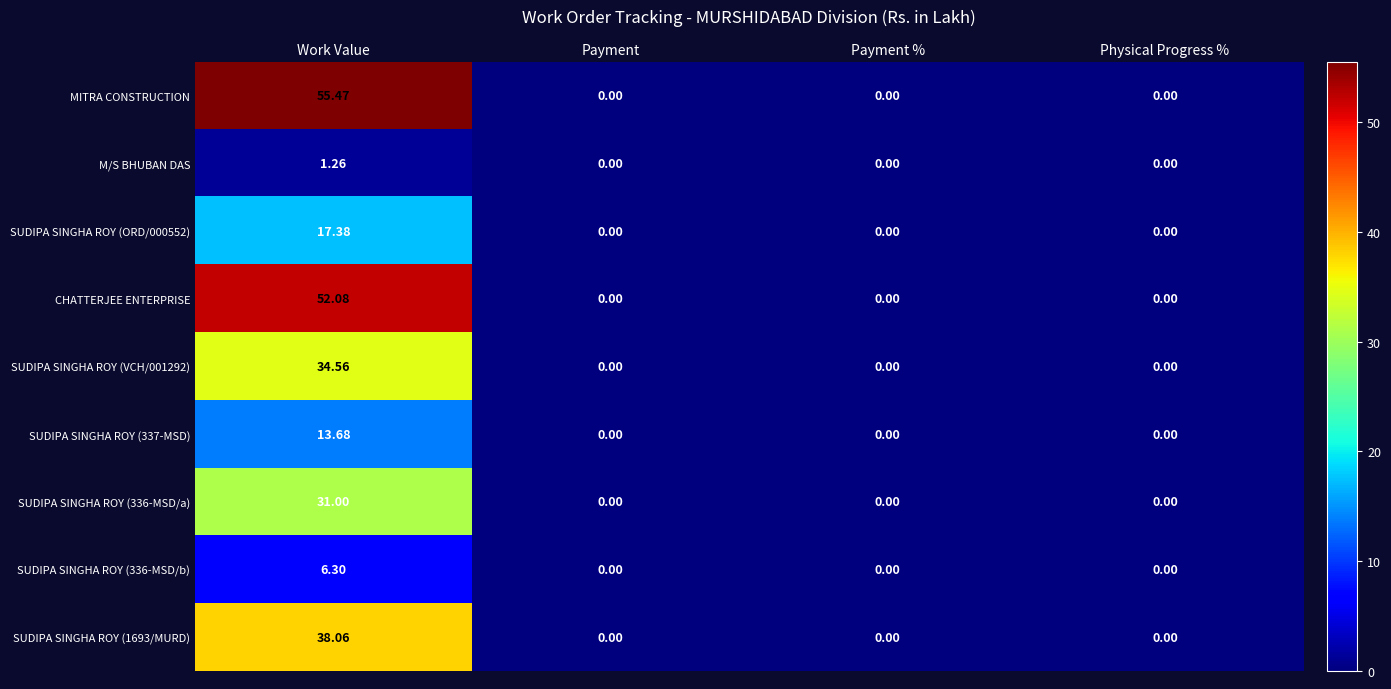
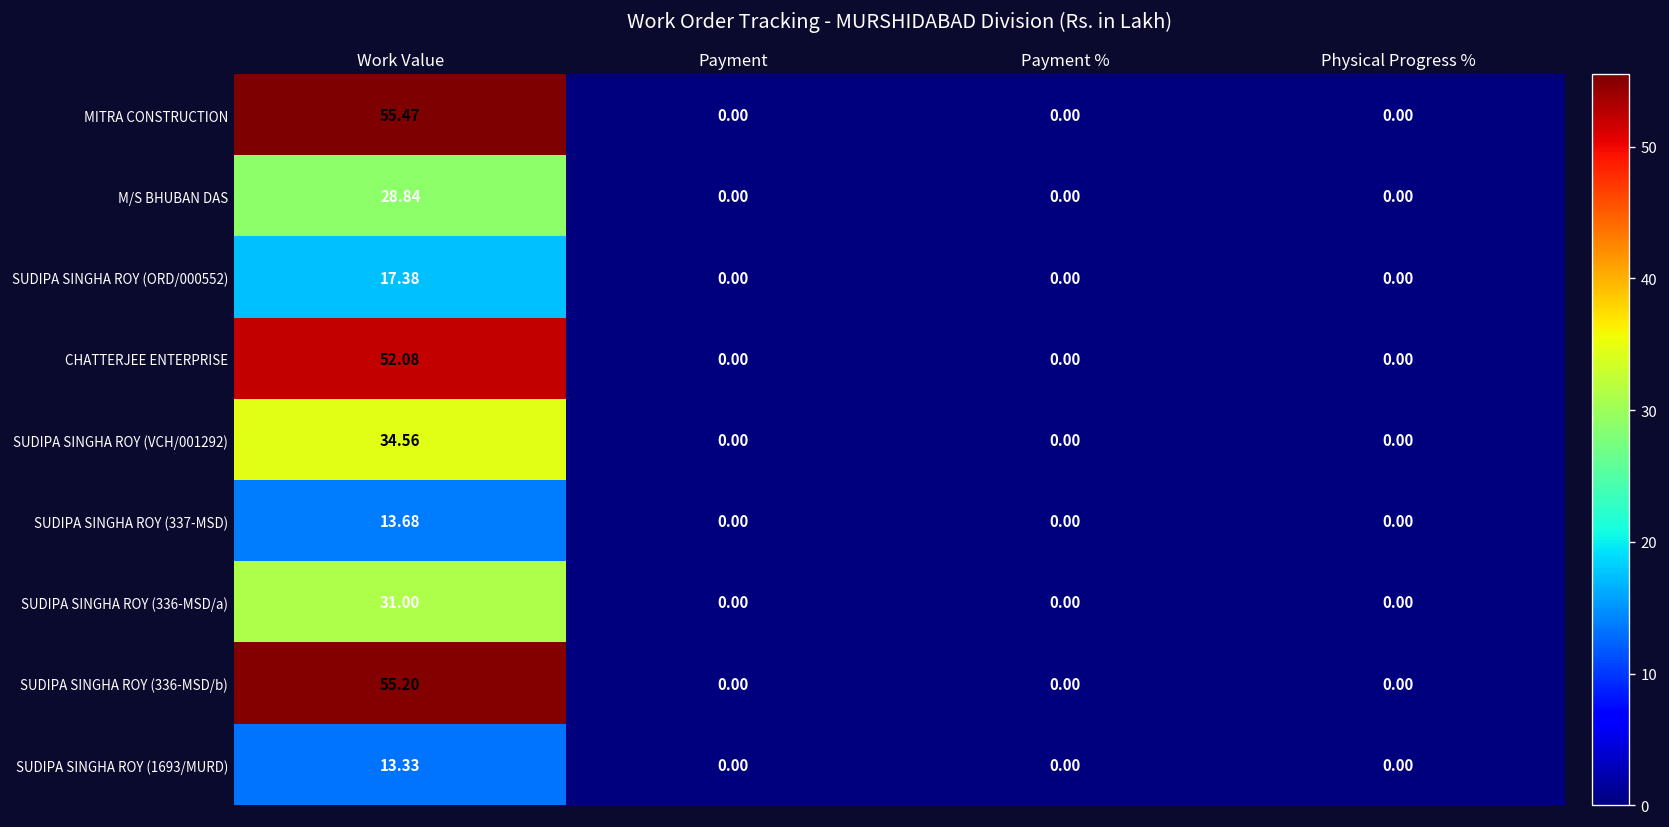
M/S BHUBAN DAS, Work Value: 1.26 -> 28.84
SUDIPA SINGHA ROY (336-MSD/b), Work Value: 6.30 -> 55.20
SUDIPA SINGHA ROY (1693/MURD), Work Value: 38.06 -> 13.33
